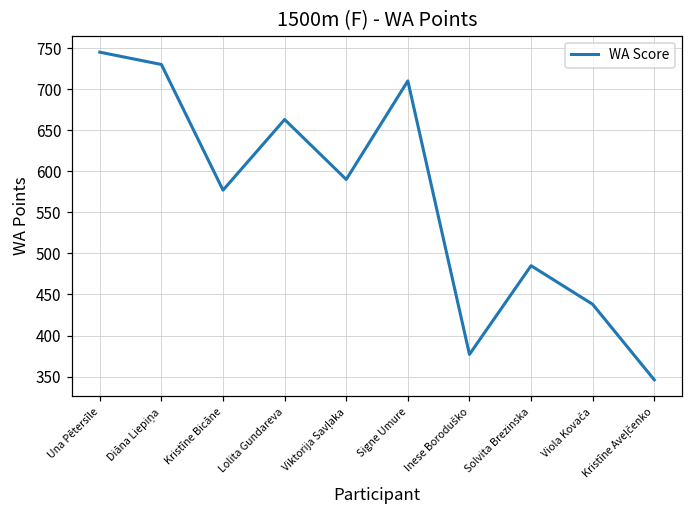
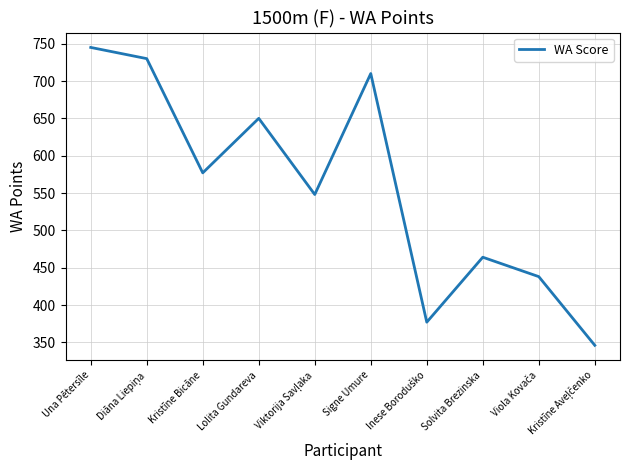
Lolita Gundareva: 660 -> 650
Viktorija Savļaka: 590 -> 550
Solvita Brezinska: 490 -> 460
